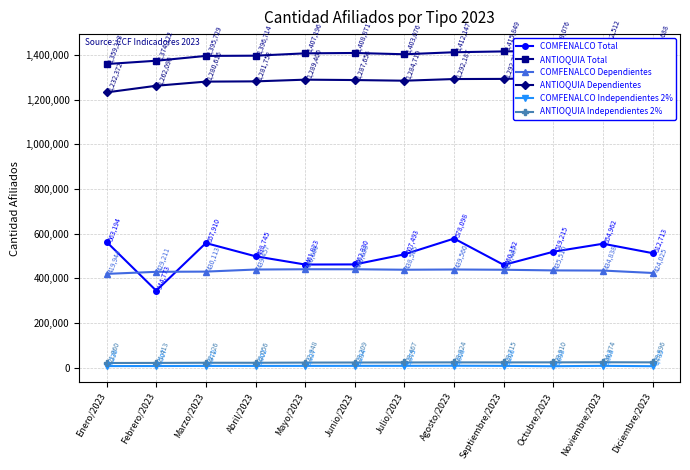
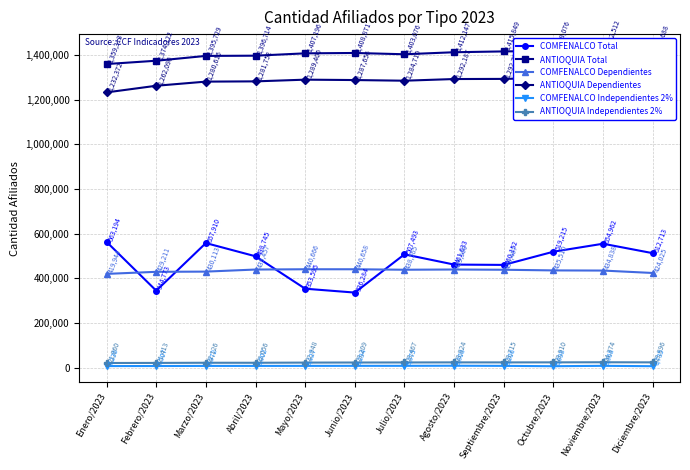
COMFENALCO Total, Mayo/2023: 461,823 -> 353,595
COMFENALCO Total, Junio/2023: 462,330 -> 336,284
COMFENALCO Total, Agosto/2023: 578,098 -> 461,633
